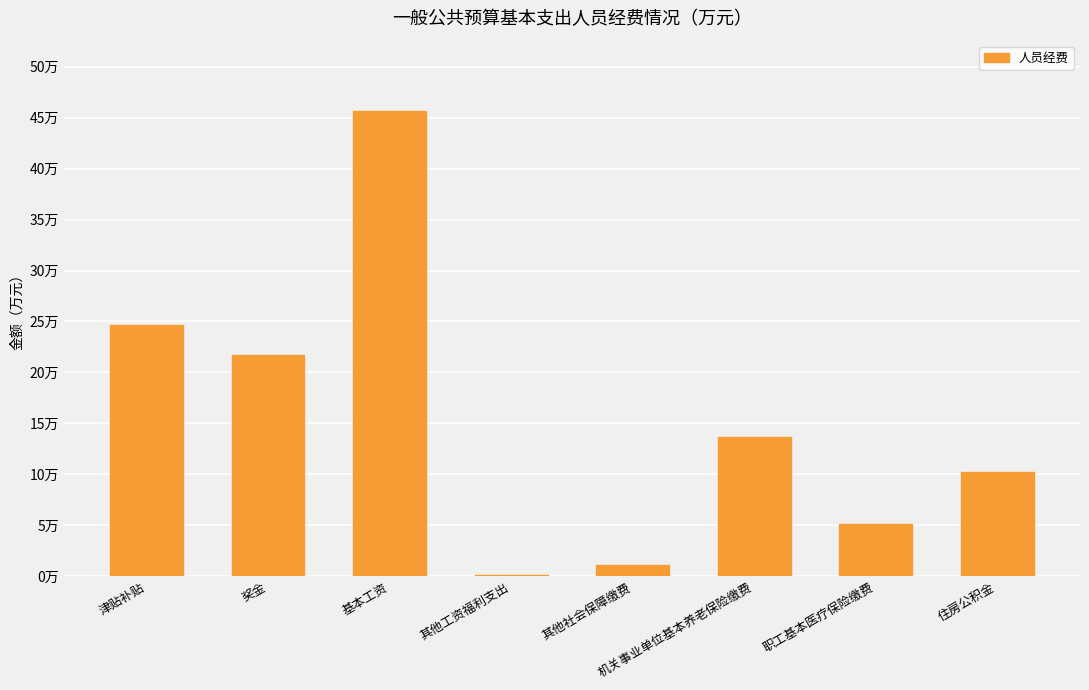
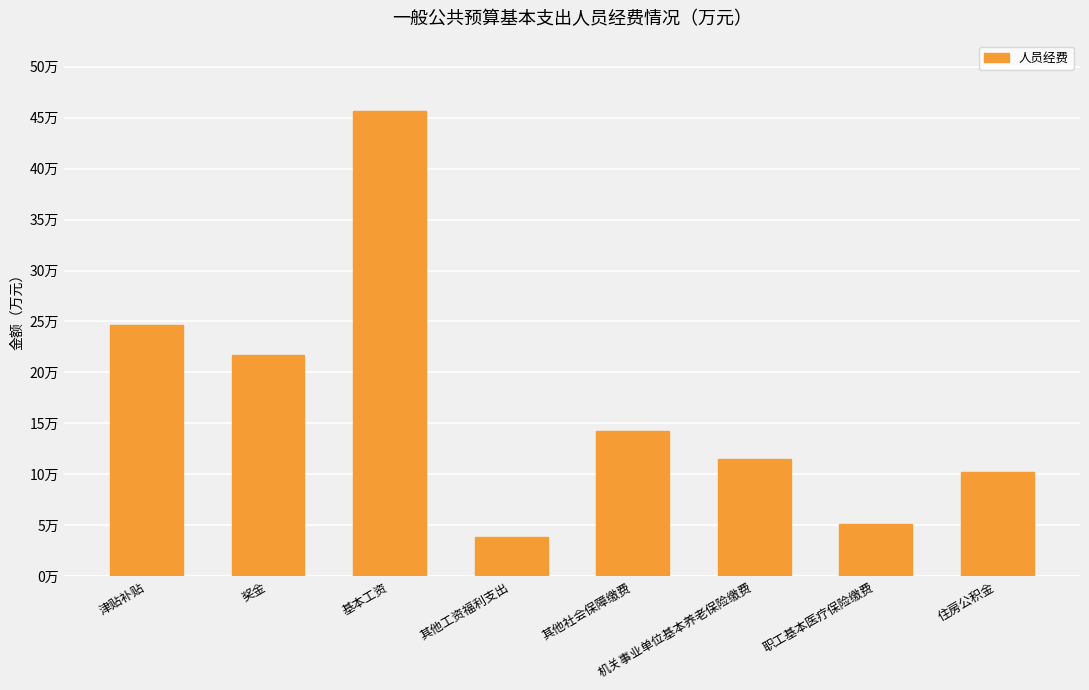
其他工资福利支出: 0.2万 -> 3.8万
其他社会保障缴费: 1.1万 -> 14.3万
机关事业单位基本养老保险缴费: 13.6万 -> 11.5万
